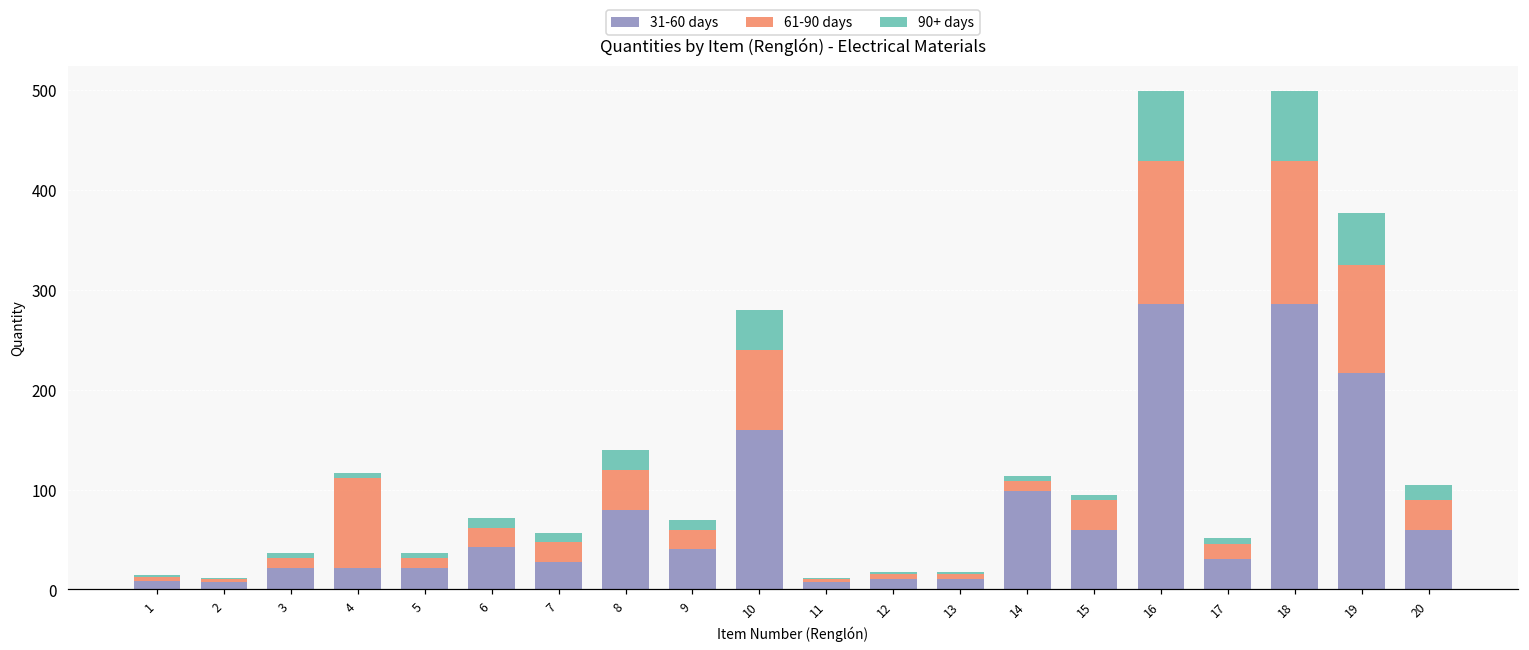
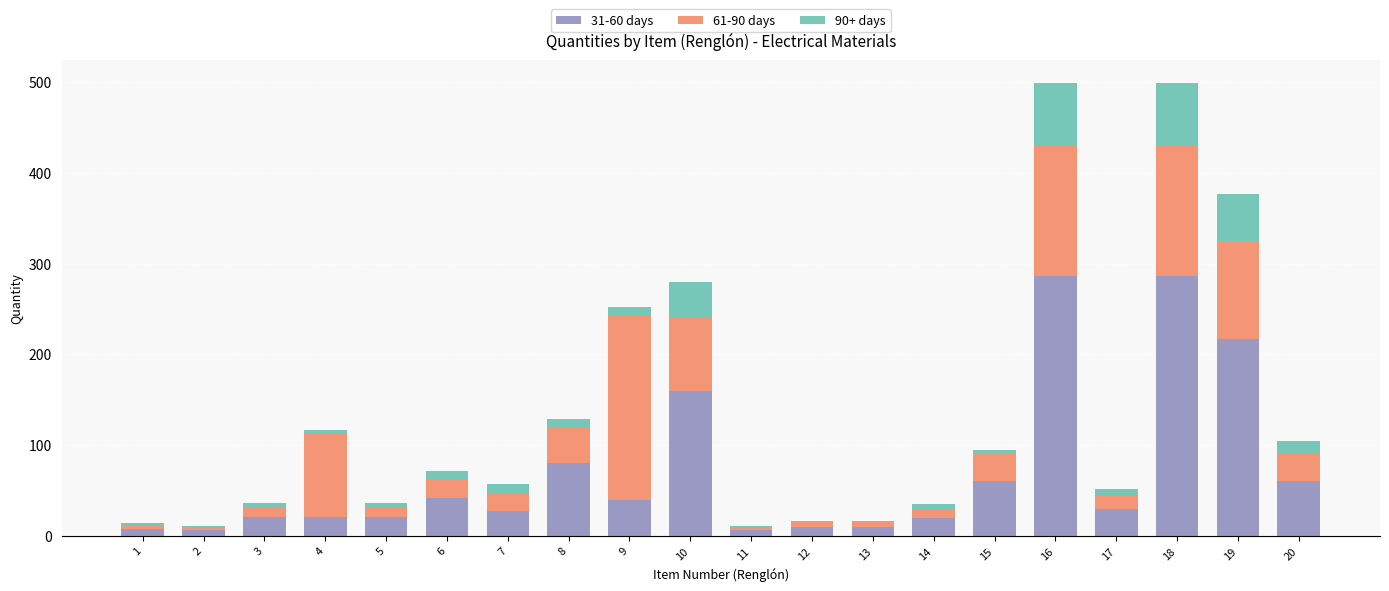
90+ days, 8: 20 -> 10
61-90 days, 9: 20 -> 200
31-60 days, 14: 100 -> 20
